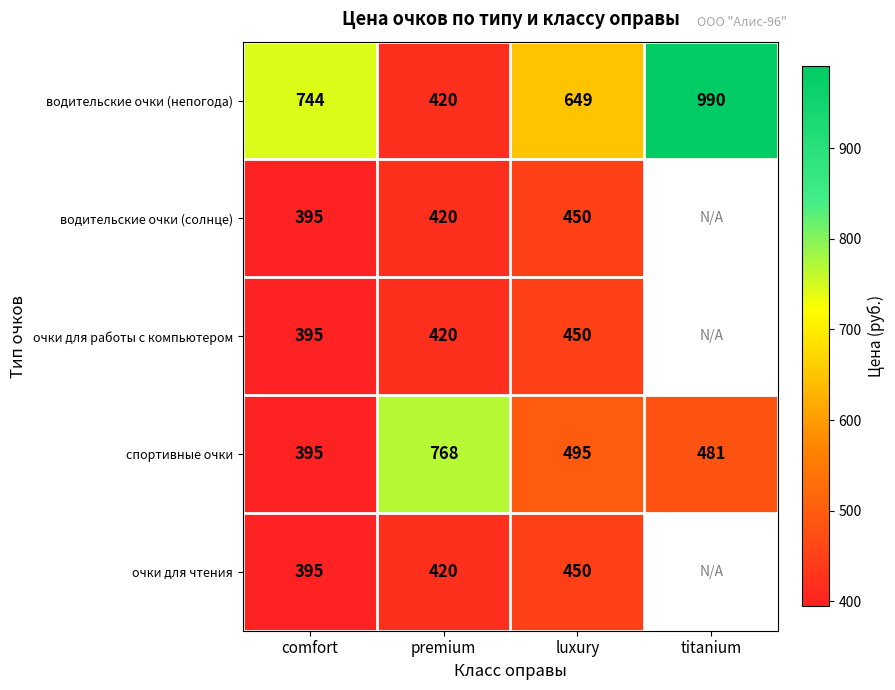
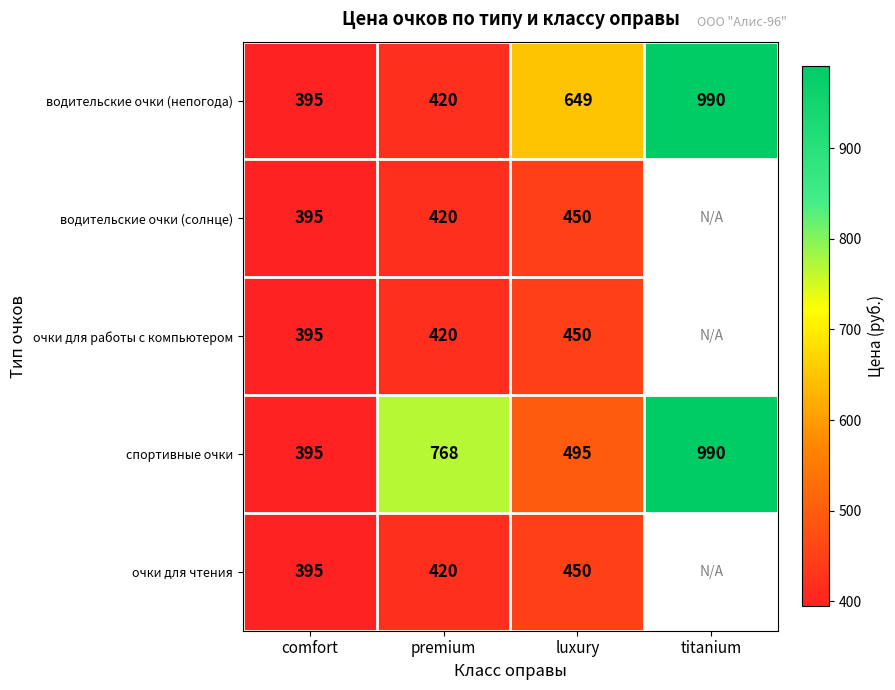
водительские очки (непогода), comfort: 744 -> 395
спортивные очки, titanium: 481 -> 990
